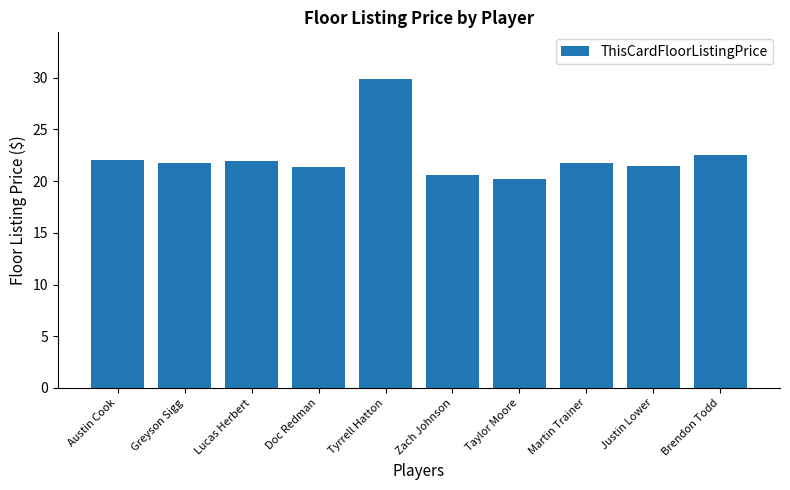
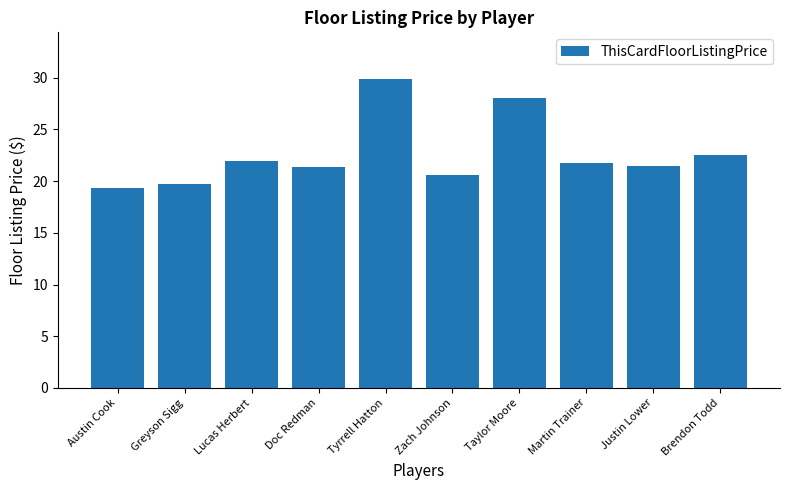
Austin Cook: 22.0 -> 19.3
Greyson Sigg: 21.8 -> 19.7
Taylor Moore: 20.2 -> 28.0
